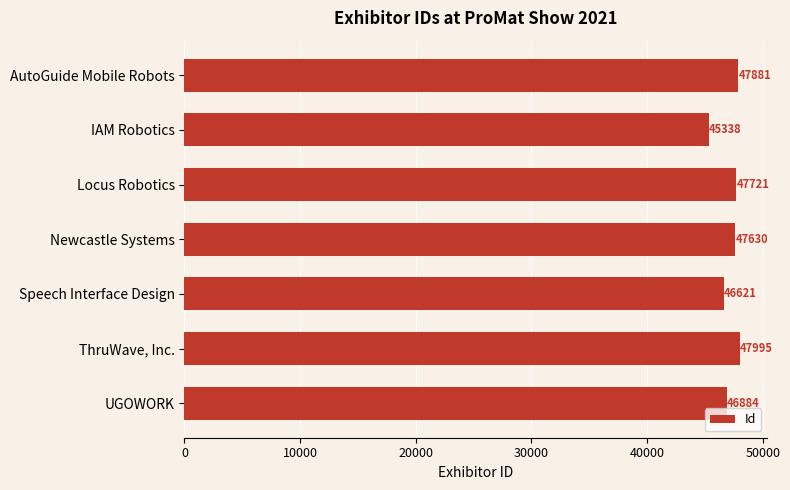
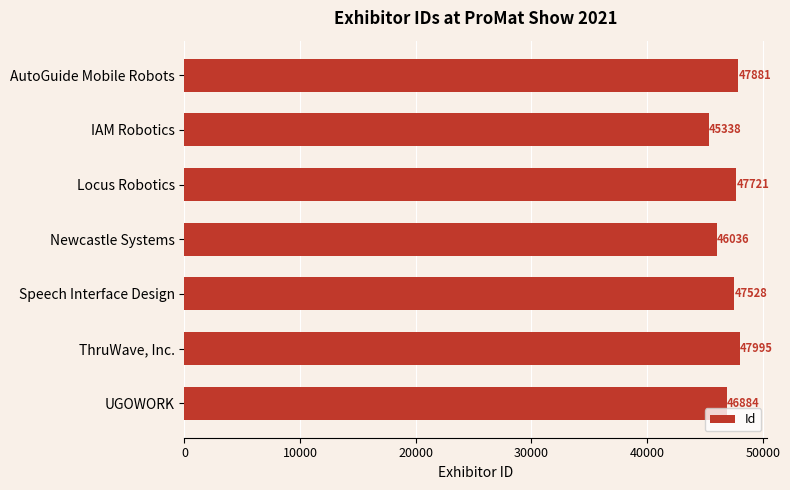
Newcastle Systems: 47630 -> 46036
Speech Interface Design: 46621 -> 47528
